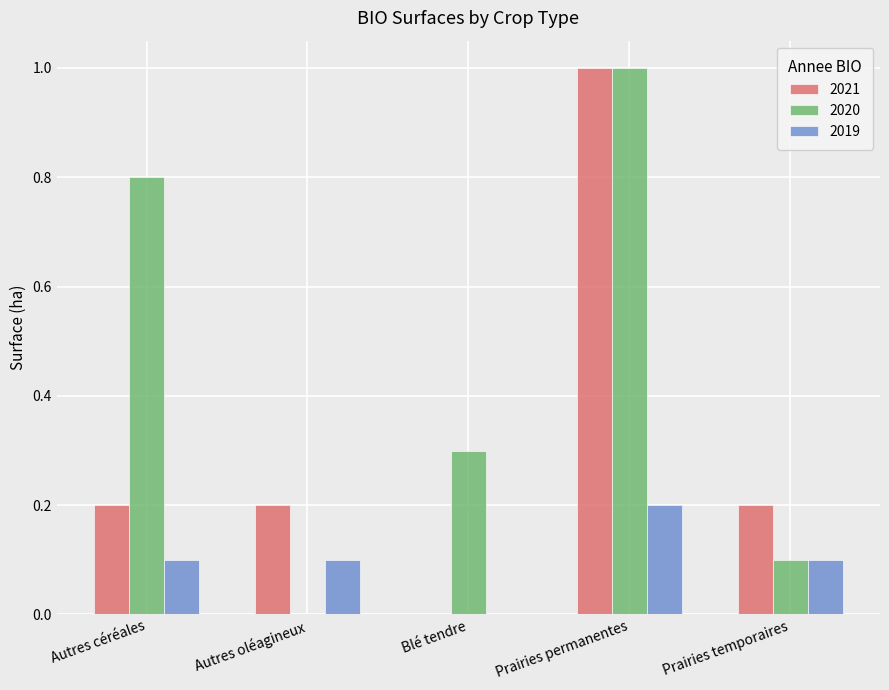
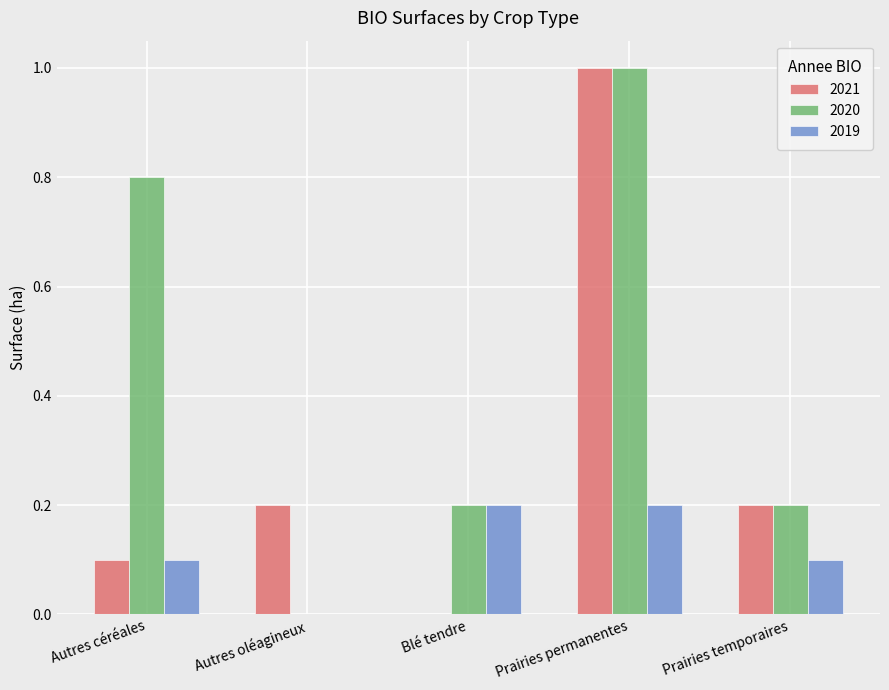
2021, Autres céréales: 0.2 -> 0.1
2019, Autres oléagineux: 0.1 -> 0.0
2020, Blé tendre: 0.3 -> 0.2
2019, Blé tendre: 0.0 -> 0.2
2020, Prairies temporaires: 0.1 -> 0.2
